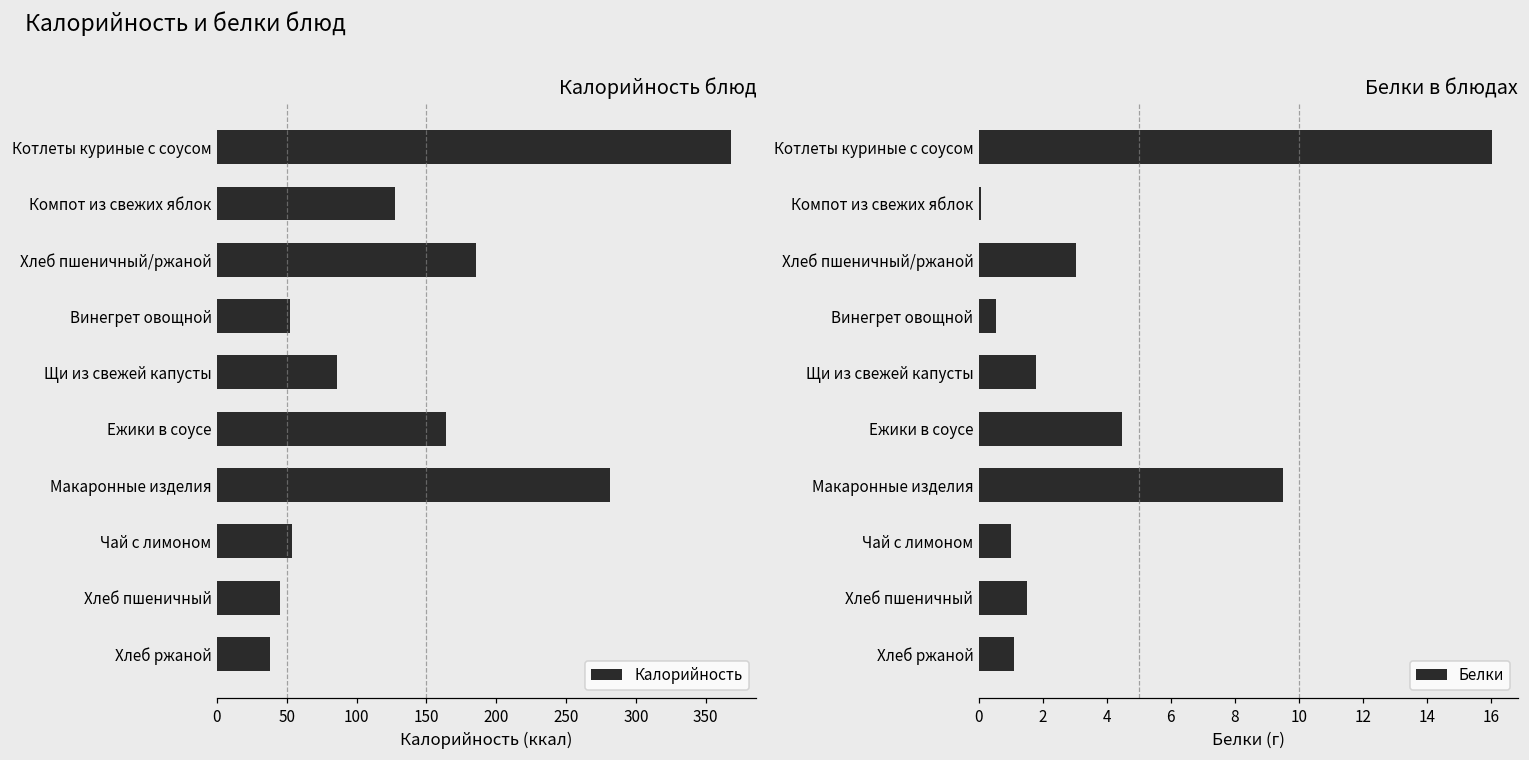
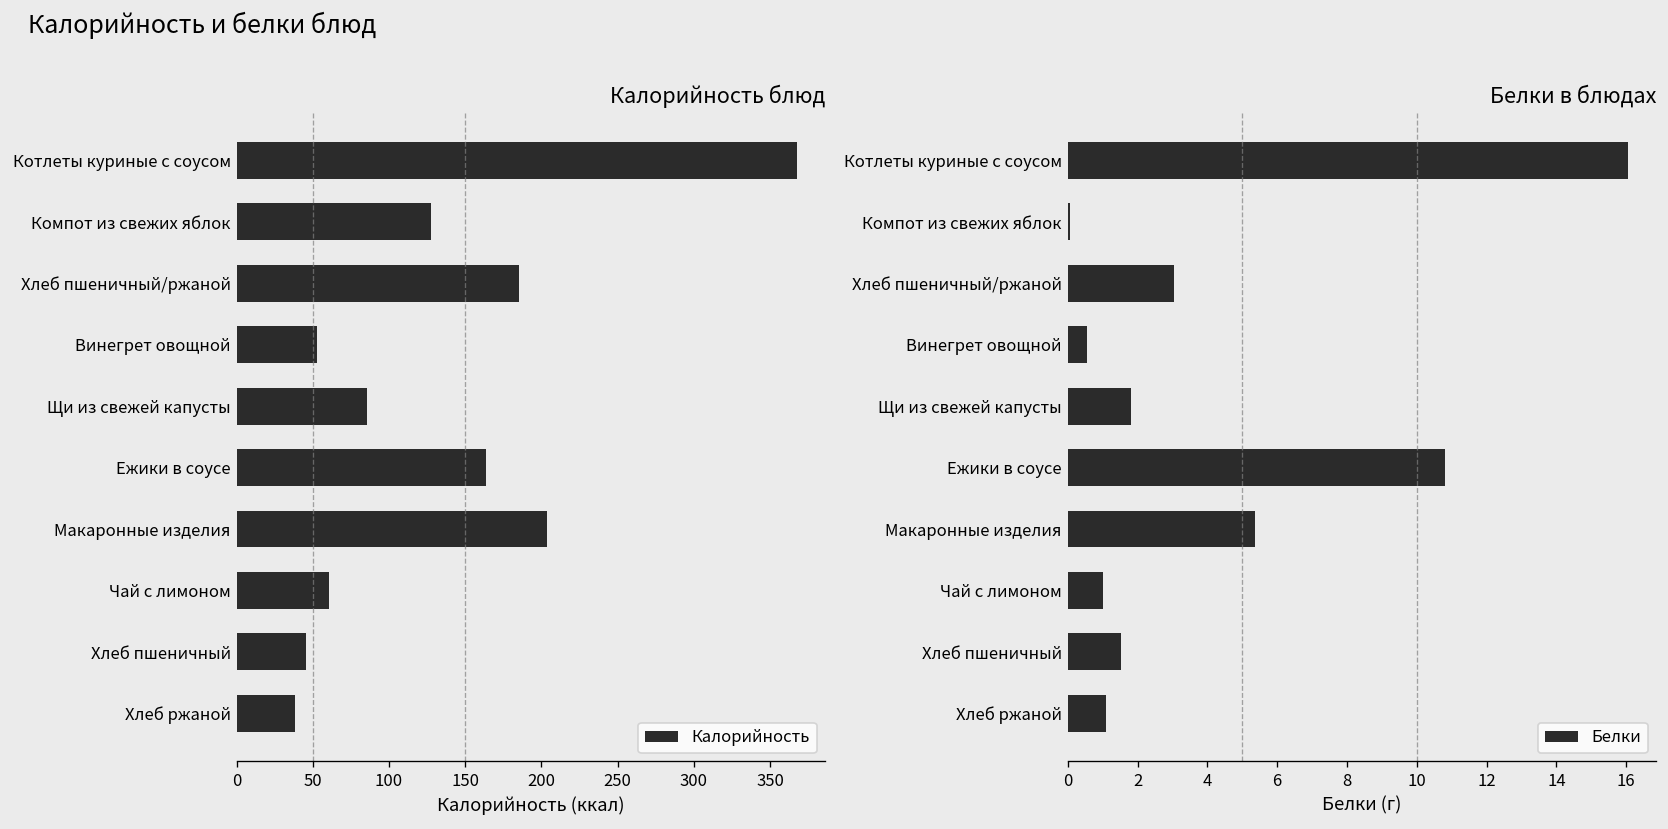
Калорийность блюд, Макаронные изделия: 281 -> 204
Калорийность блюд, Чай с лимоном: 54 -> 60
Белки в блюдах, Ежики в соусе: 4.5 -> 10.8
Белки в блюдах, Макаронные изделия: 9.5 -> 5.4
